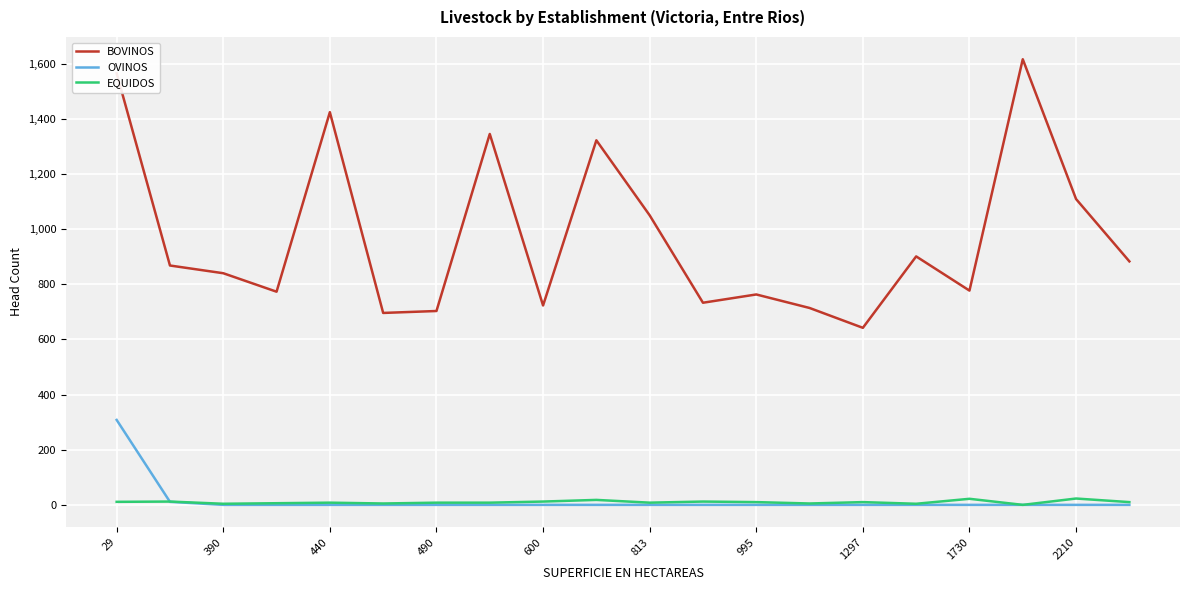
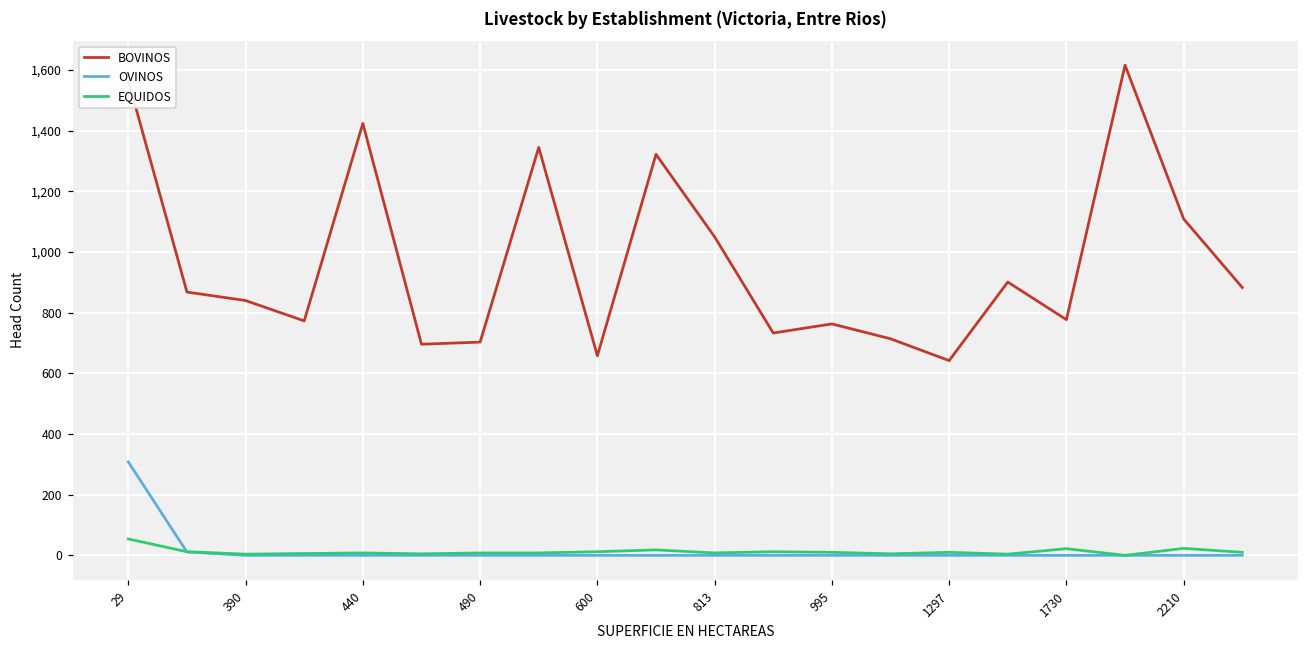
EQUIDOS, 29: 10 -> 50
BOVINOS, 600: 720 -> 660
